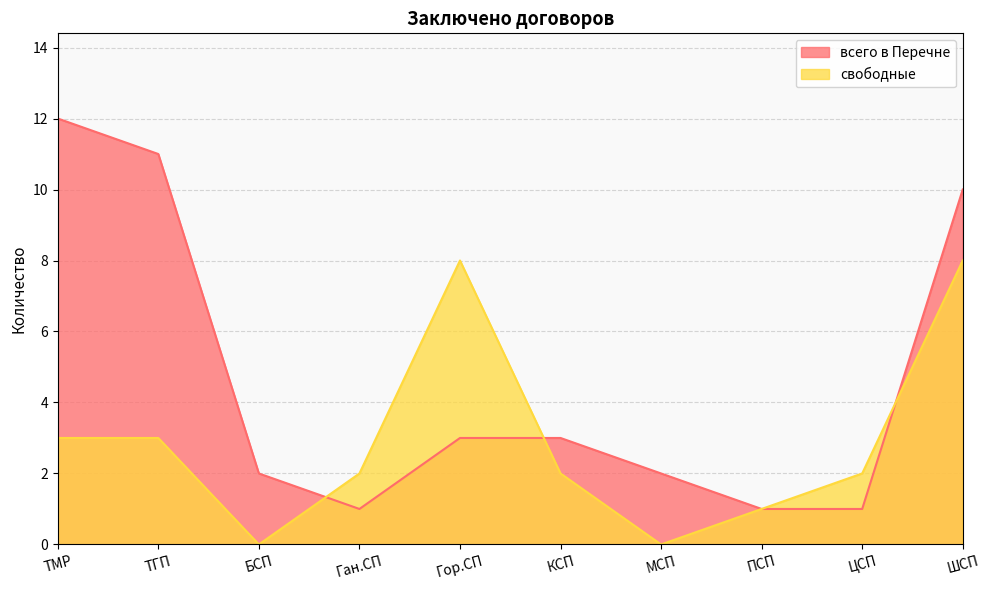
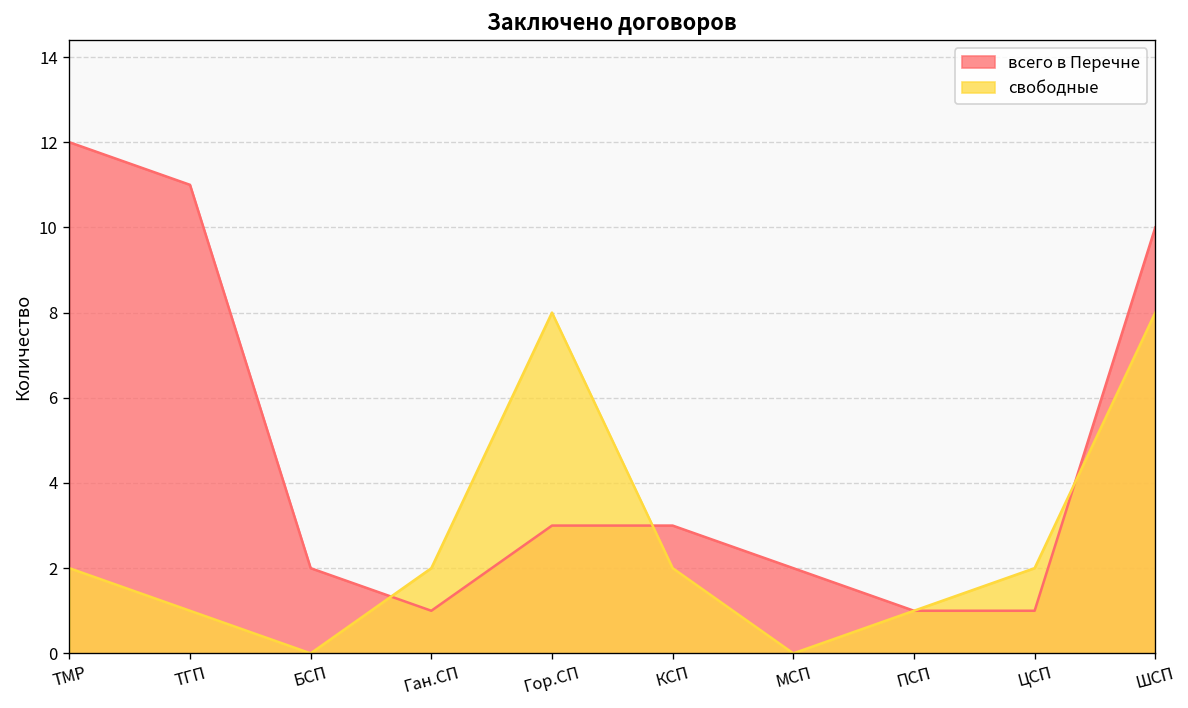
свободные, ТМР: 3 -> 2
свободные, ТГП: 3 -> 1
